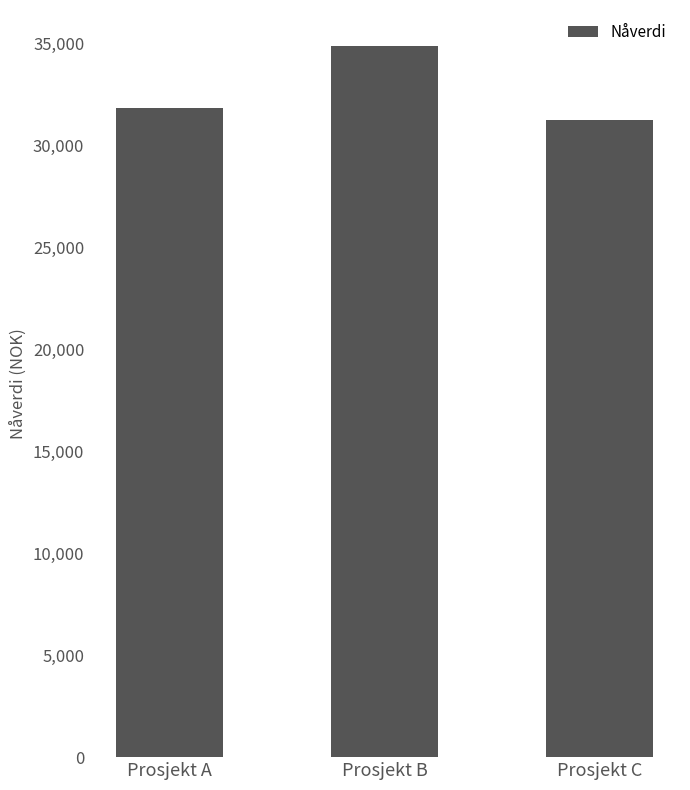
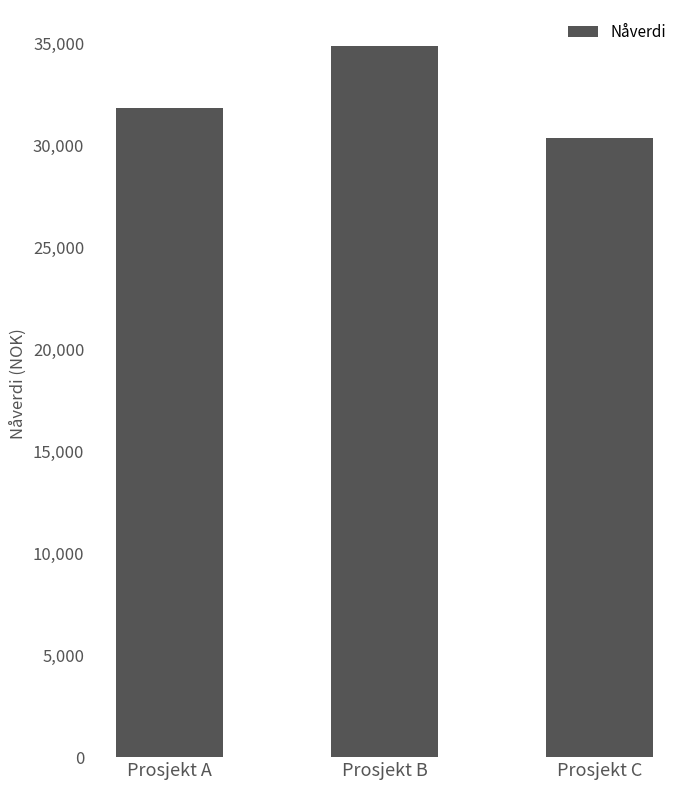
Prosjekt C: 31,200 -> 30,400
